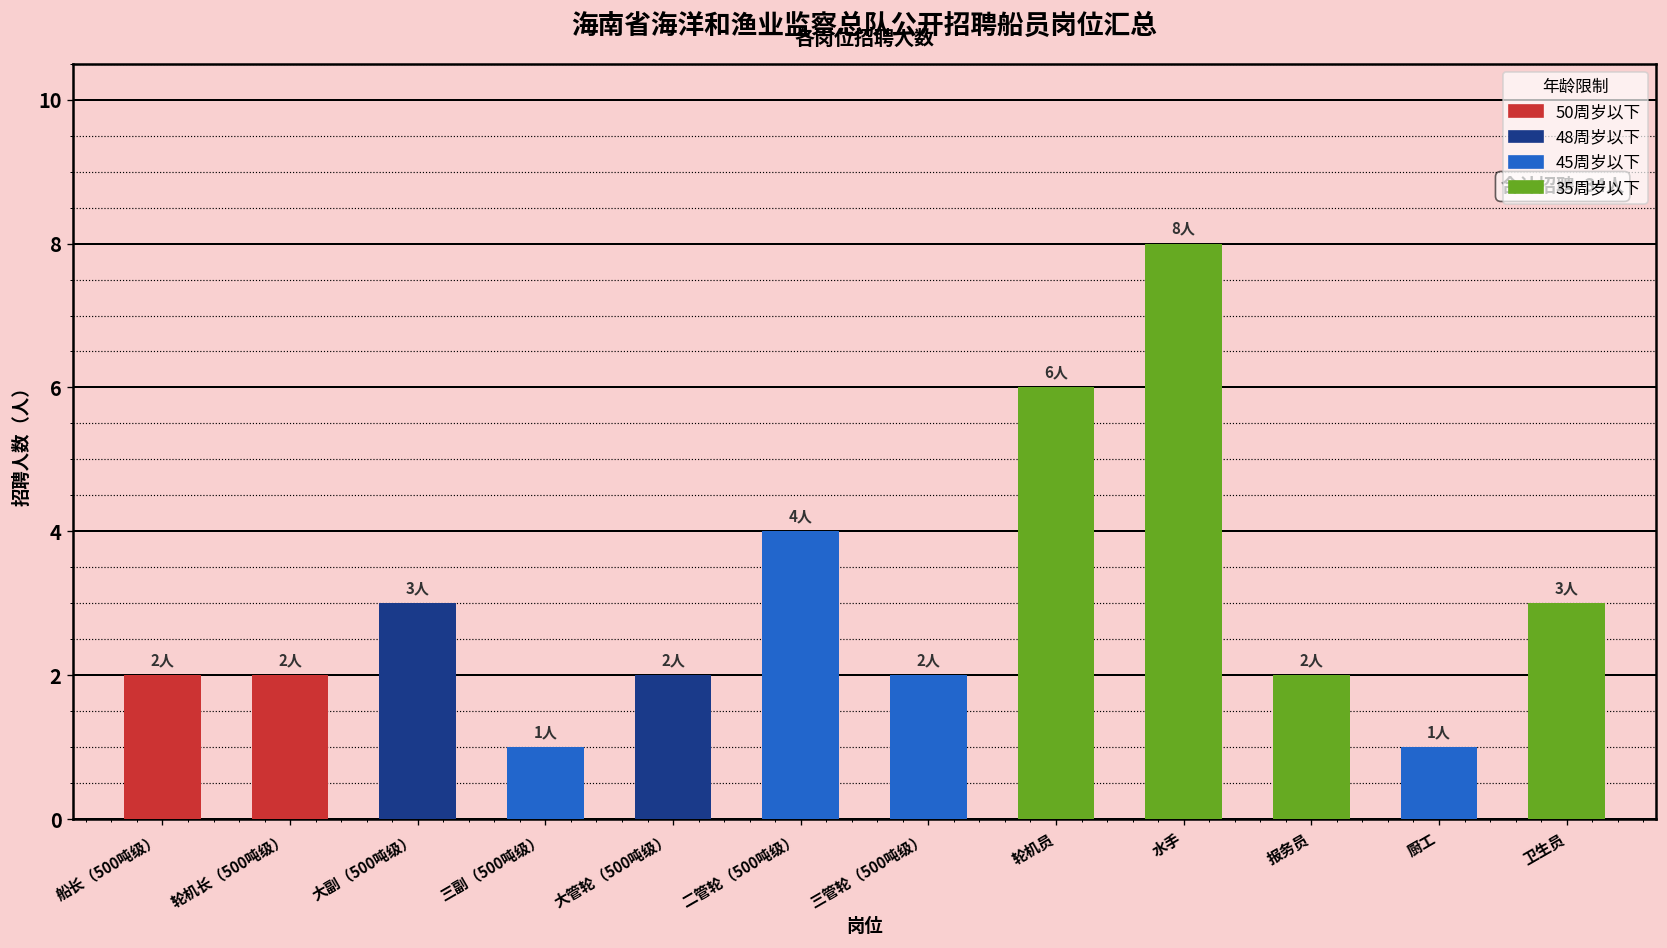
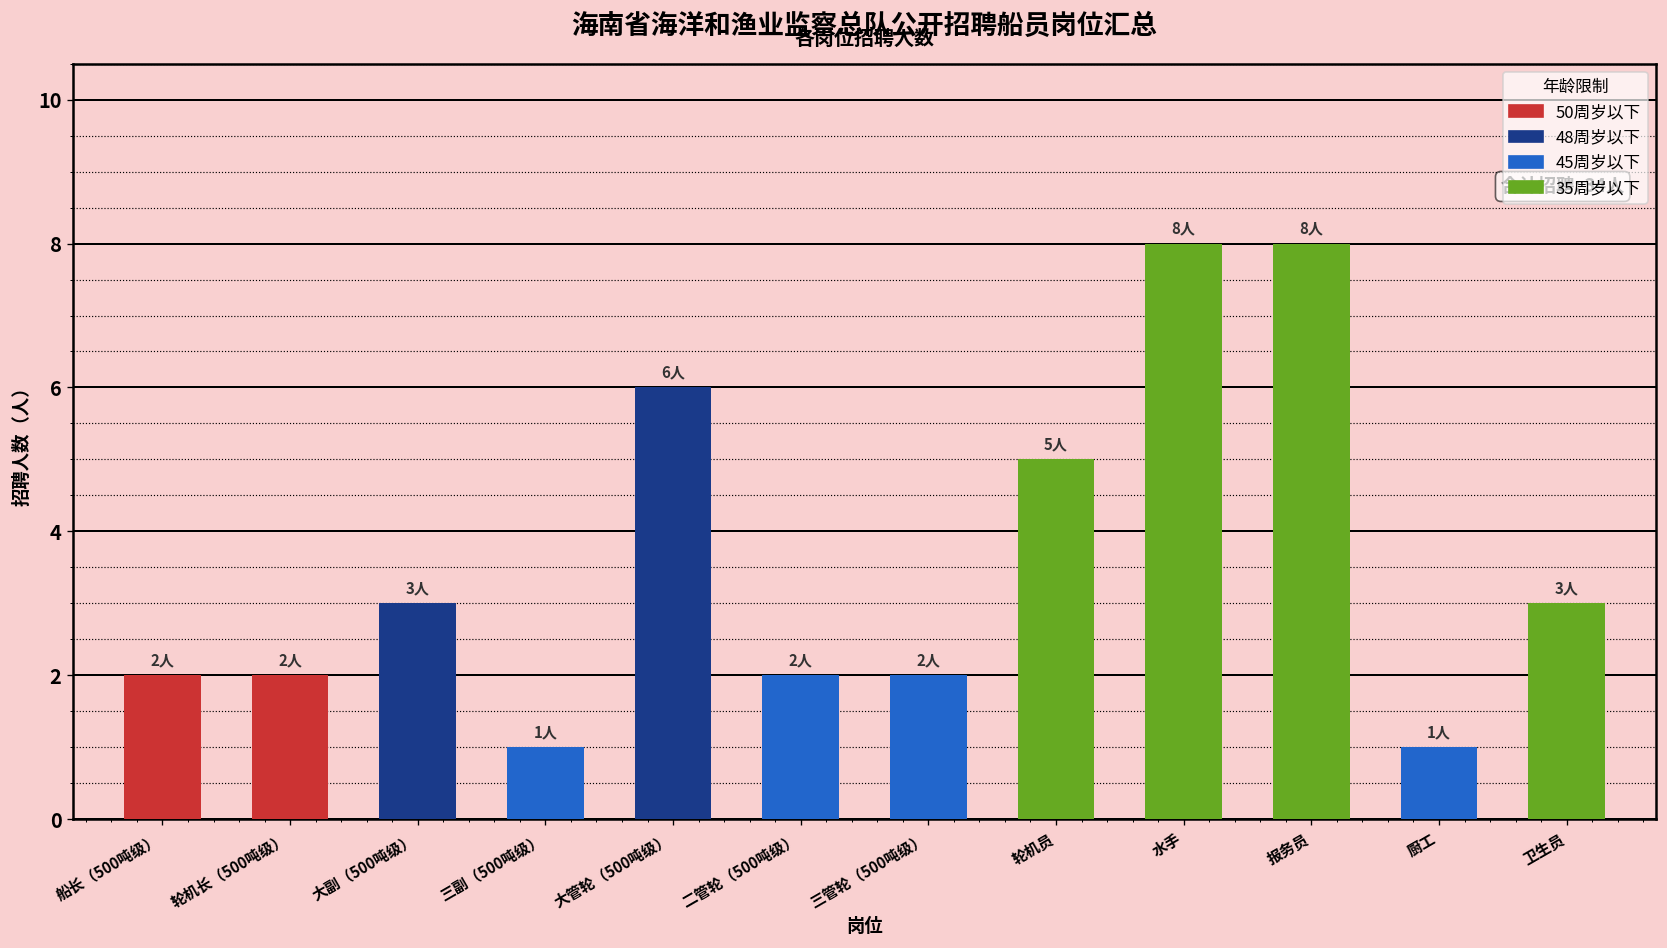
大管轮（500吨级）: 2人 -> 6人
二管轮（500吨级）: 4人 -> 2人
轮机员: 6人 -> 5人
报务员: 2人 -> 8人
